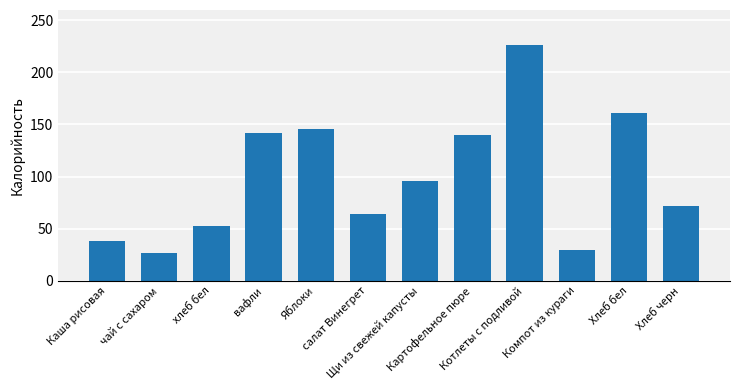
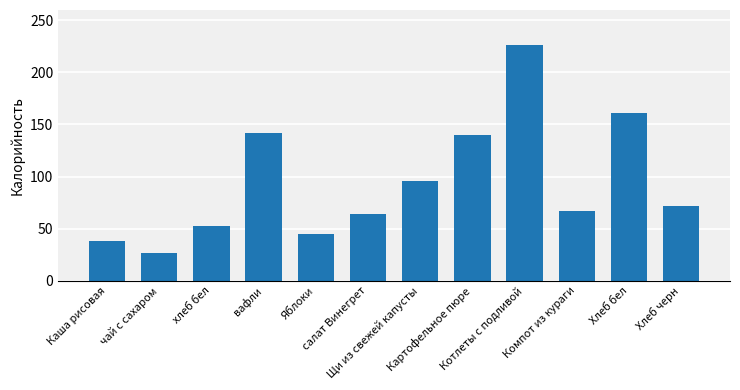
Яблоки: 145 -> 44
Компот из кураги: 29 -> 67
